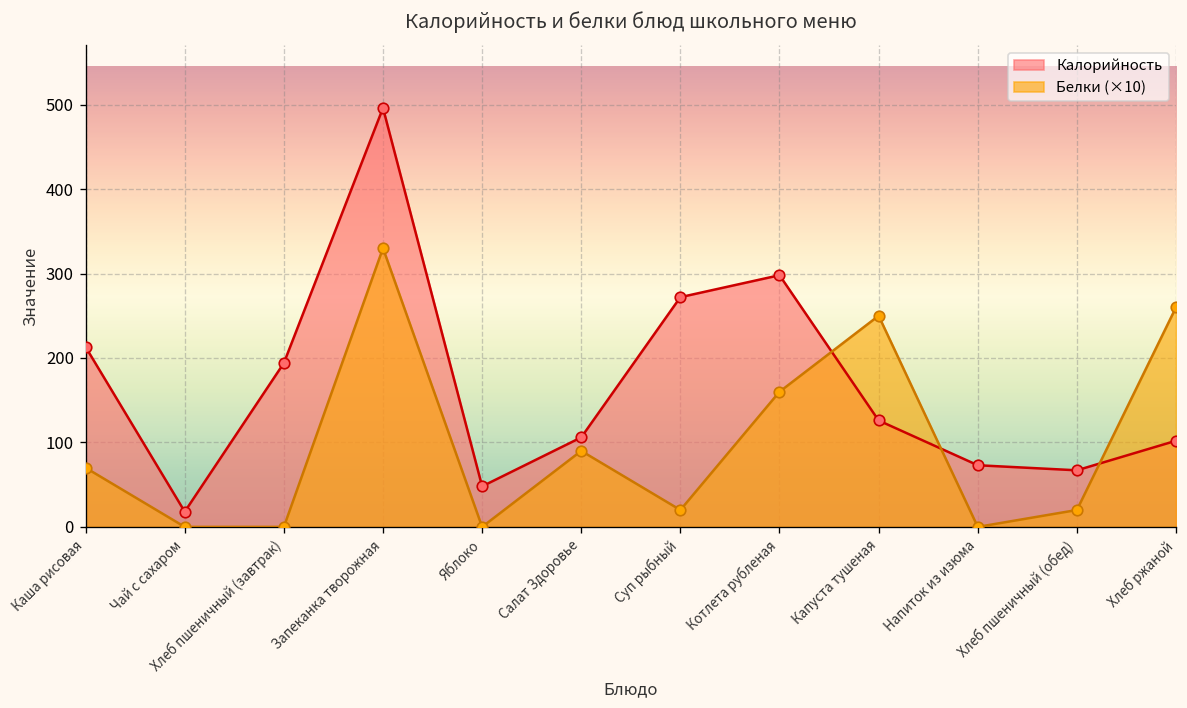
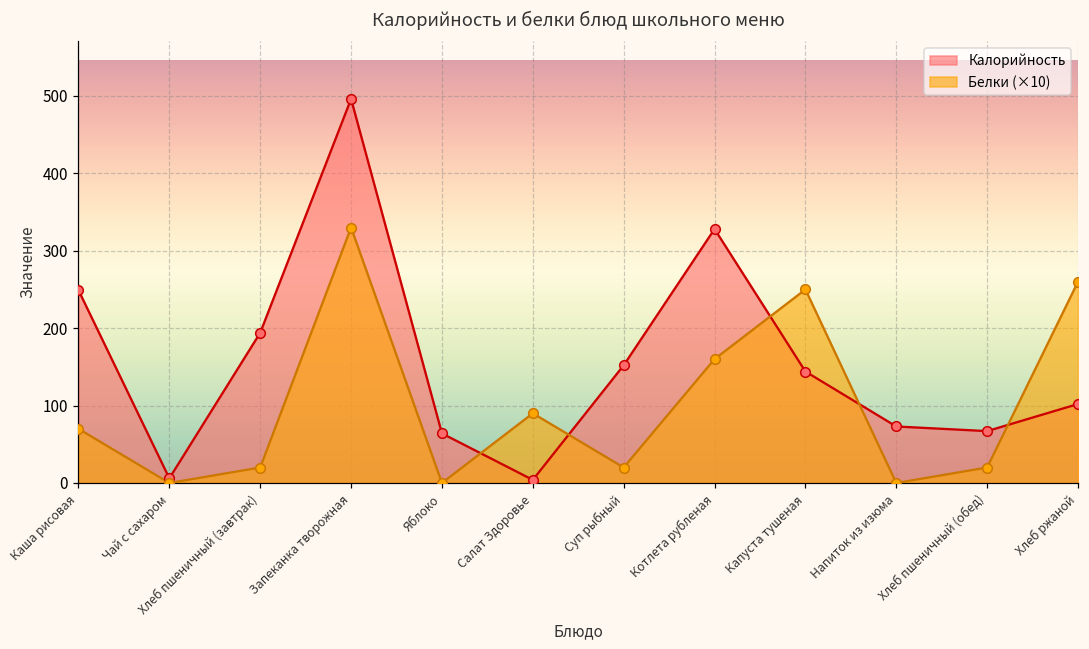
Калорийность, Каша рисовая: 210 -> 250
Калорийность, Чай с сахаром: 20 -> 10
Белки (×10), Хлеб пшеничный (завтрак): 0 -> 20
Калорийность, Яблоко: 50 -> 60
Калорийность, Салат Здоровье: 110 -> 0
Калорийность, Суп рыбный: 270 -> 150
Калорийность, Котлета рубленая: 300 -> 330
Калорийность, Капуста тушеная: 130 -> 140
